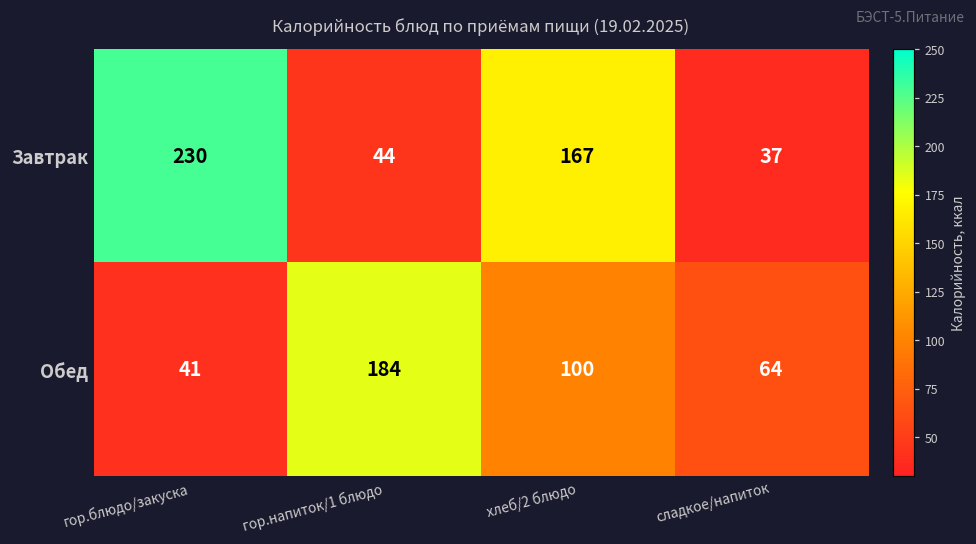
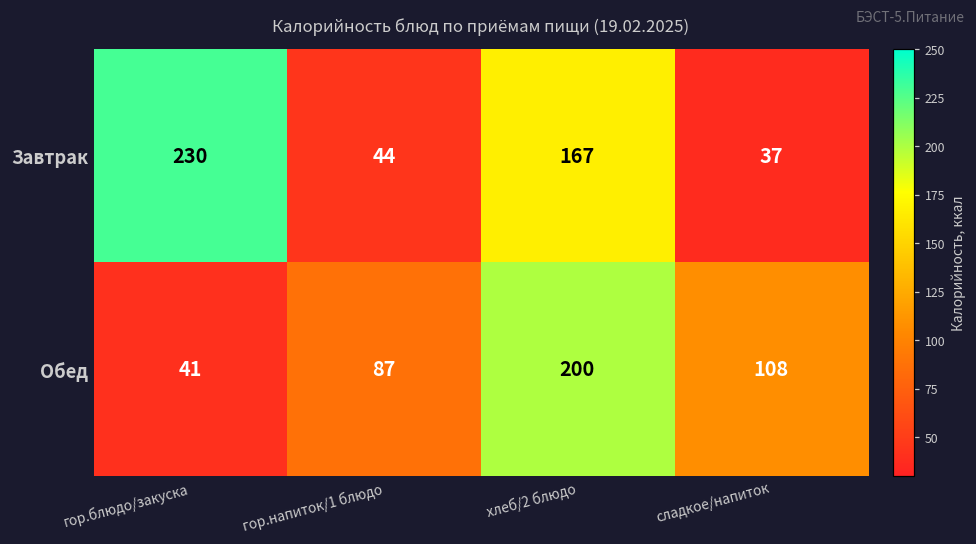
Обед, гор.напиток/1 блюдо: 184 -> 87
Обед, хлеб/2 блюдо: 100 -> 200
Обед, сладкое/напиток: 64 -> 108
